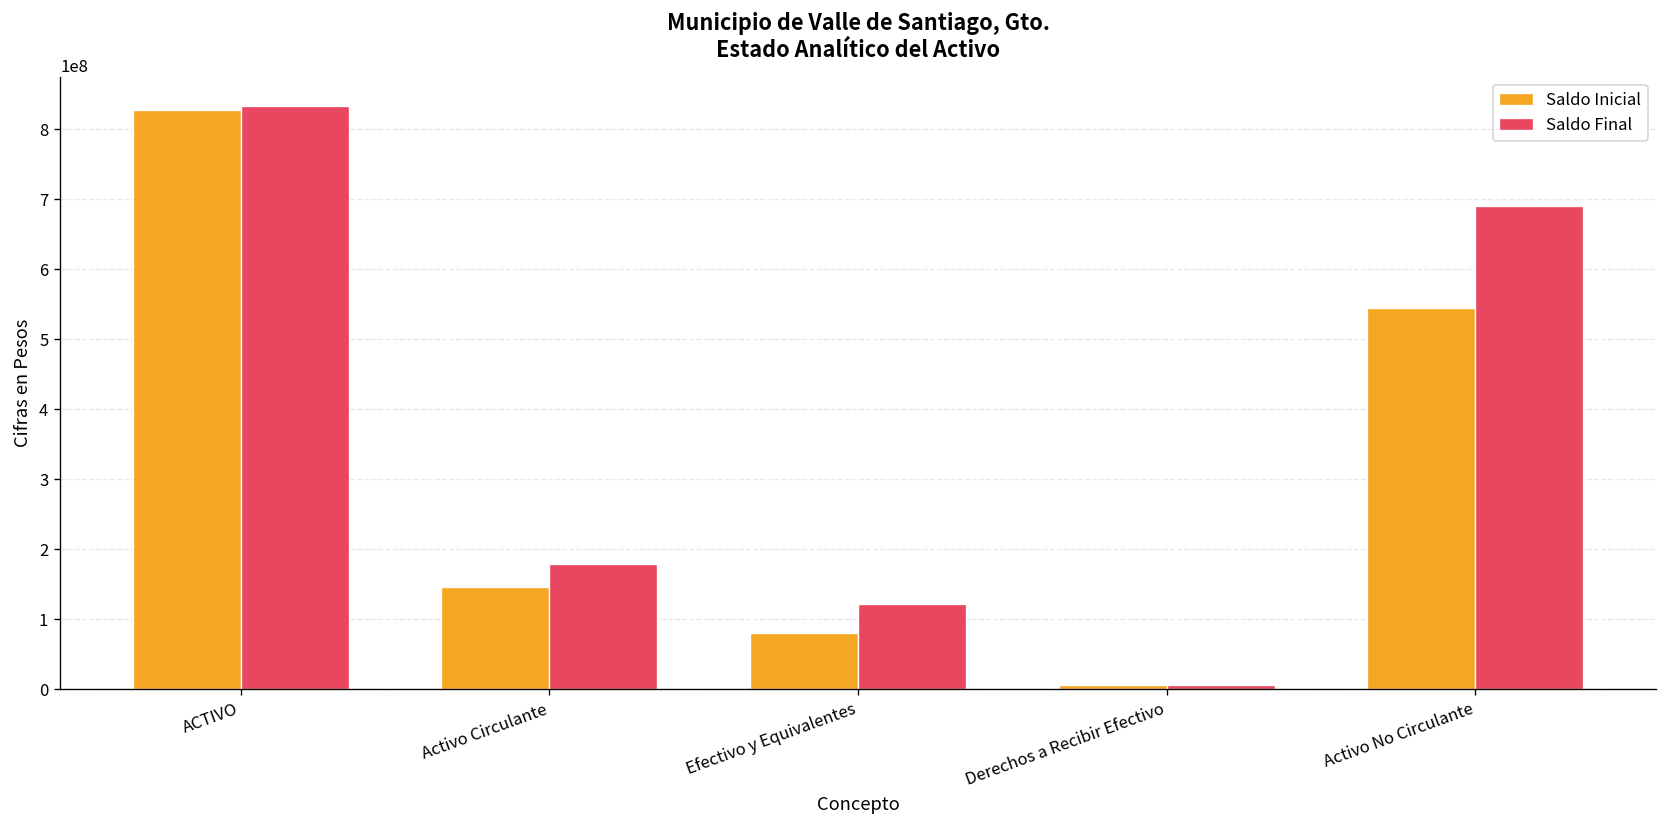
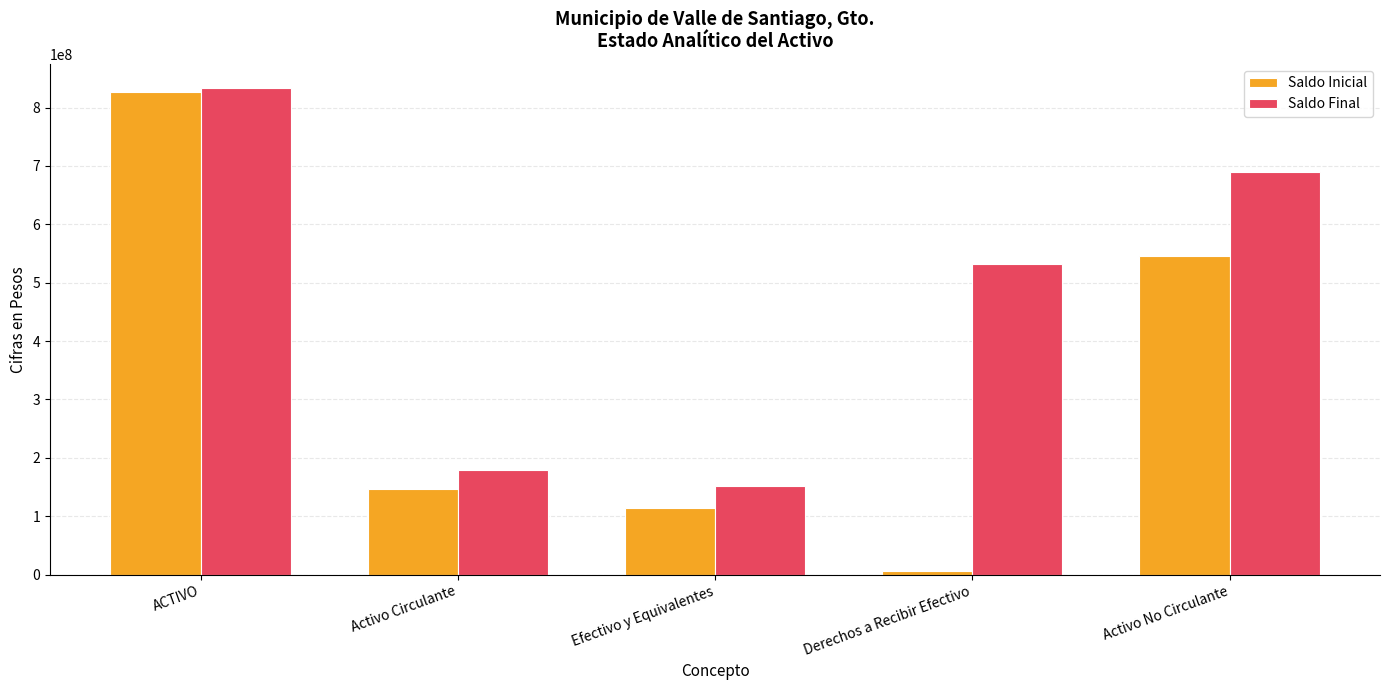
Saldo Inicial, Efectivo y Equivalentes: 80000000 -> 110000000
Saldo Final, Efectivo y Equivalentes: 120000000 -> 150000000
Saldo Final, Derechos a Recibir Efectivo: 10000000 -> 530000000
